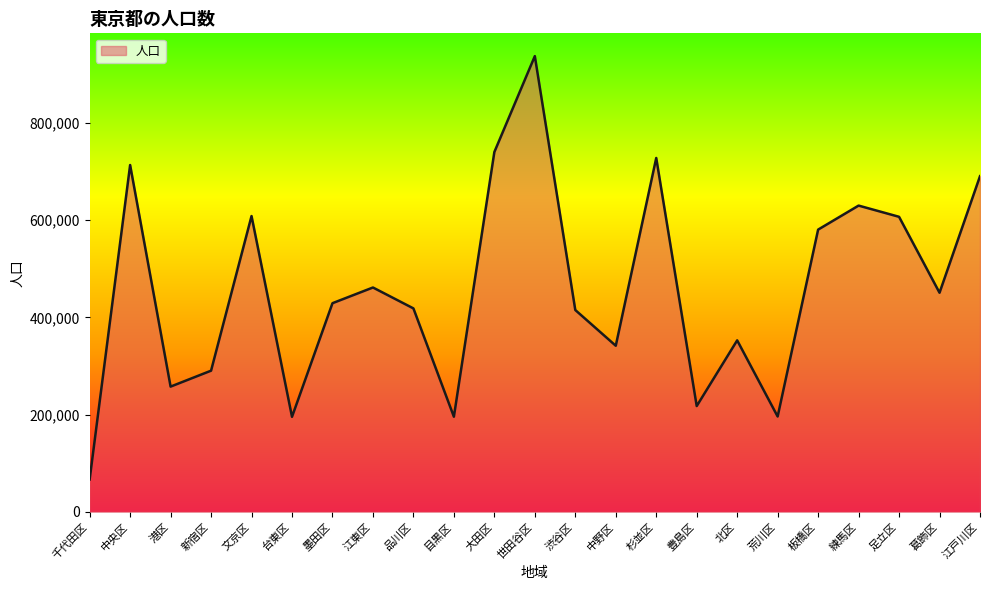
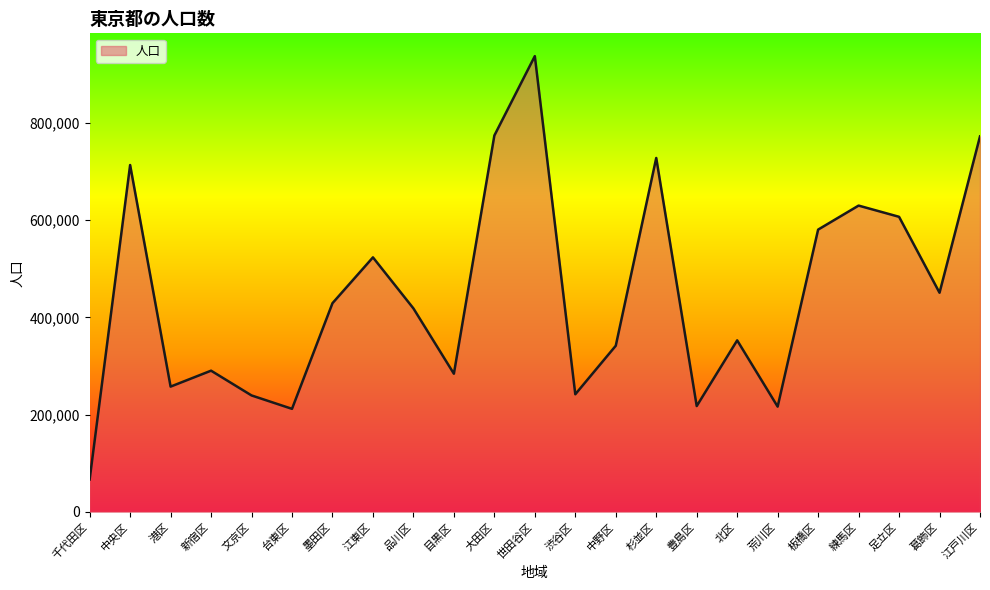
文京区: 610,000 -> 240,000
台東区: 200,000 -> 210,000
江東区: 460,000 -> 520,000
目黒区: 200,000 -> 280,000
大田区: 740,000 -> 770,000
渋谷区: 420,000 -> 240,000
荒川区: 200,000 -> 220,000
江戸川区: 690,000 -> 770,000
